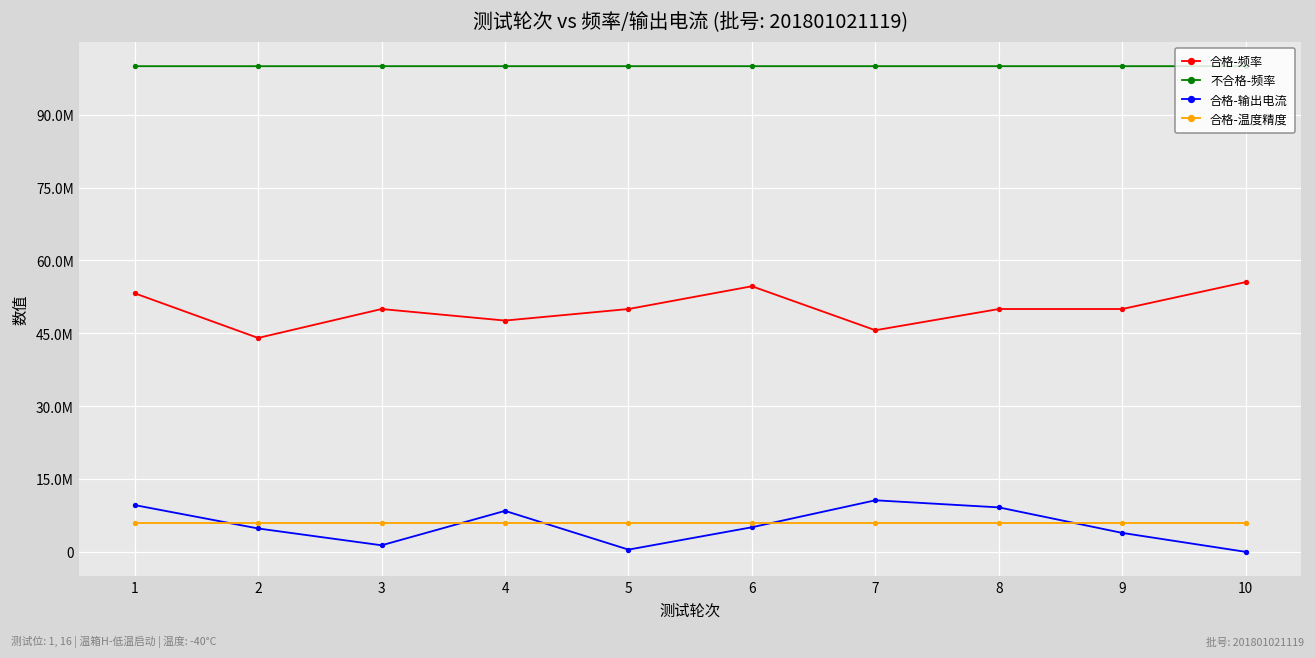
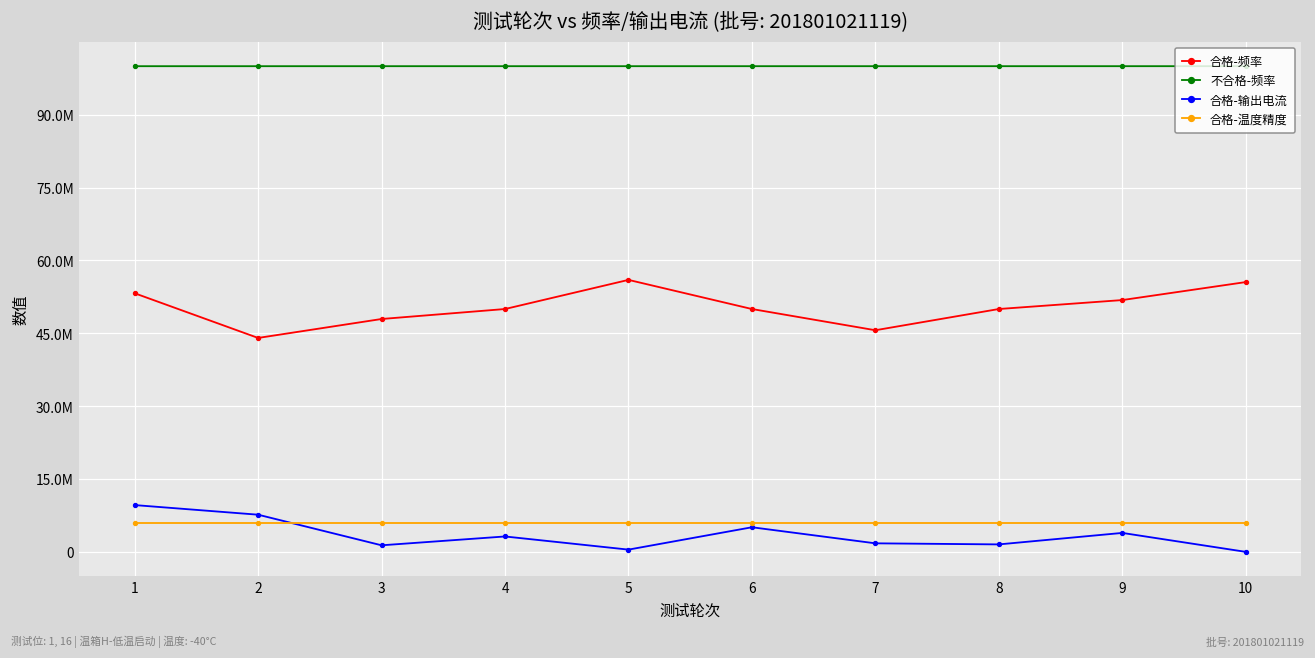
合格-输出电流, 2: 5000000 -> 8000000
合格-频率, 3: 50000000 -> 48000000
合格-频率, 4: 48000000 -> 50000000
合格-输出电流, 4: 8000000 -> 3000000
合格-频率, 5: 50000000 -> 56000000
合格-频率, 6: 55000000 -> 50000000
合格-输出电流, 7: 11000000 -> 2000000
合格-输出电流, 8: 9000000 -> 2000000
合格-频率, 9: 50000000 -> 52000000
